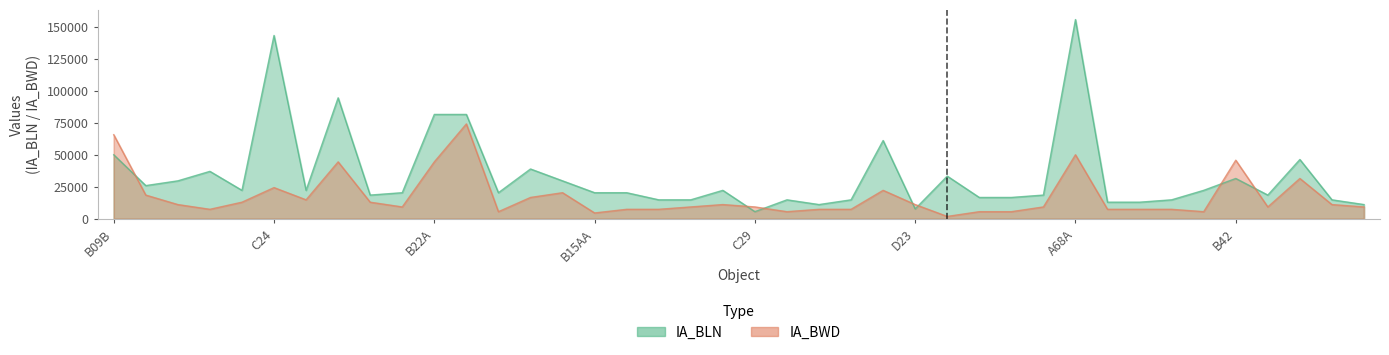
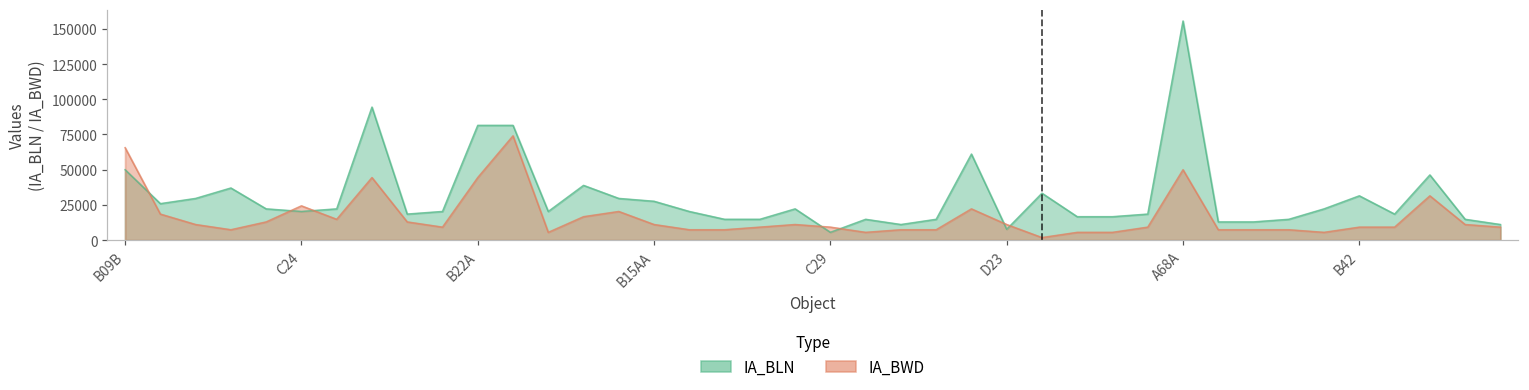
IA_BLN, C24: 143000 -> 20000
IA_BLN, B15AA: 20000 -> 28000
IA_BWD, B15AA: 5000 -> 11000
IA_BWD, B42: 46000 -> 9000
